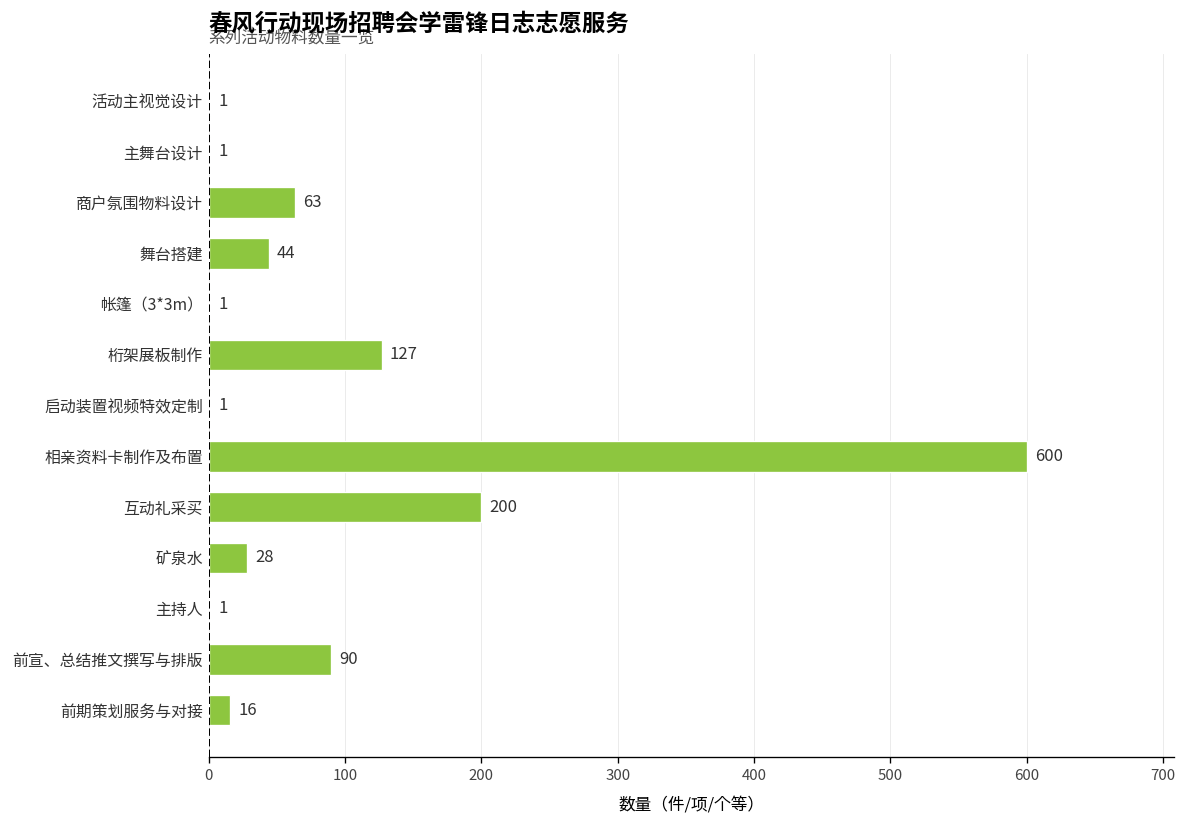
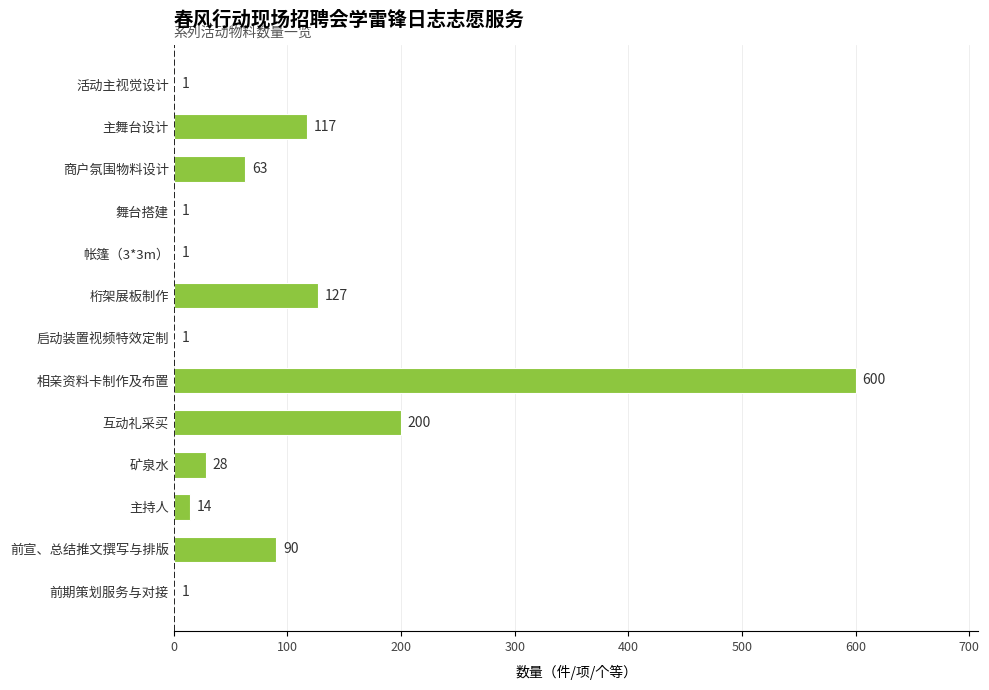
主舞台设计: 1 -> 117
舞台搭建: 44 -> 1
主持人: 1 -> 14
前期策划服务与对接: 16 -> 1
